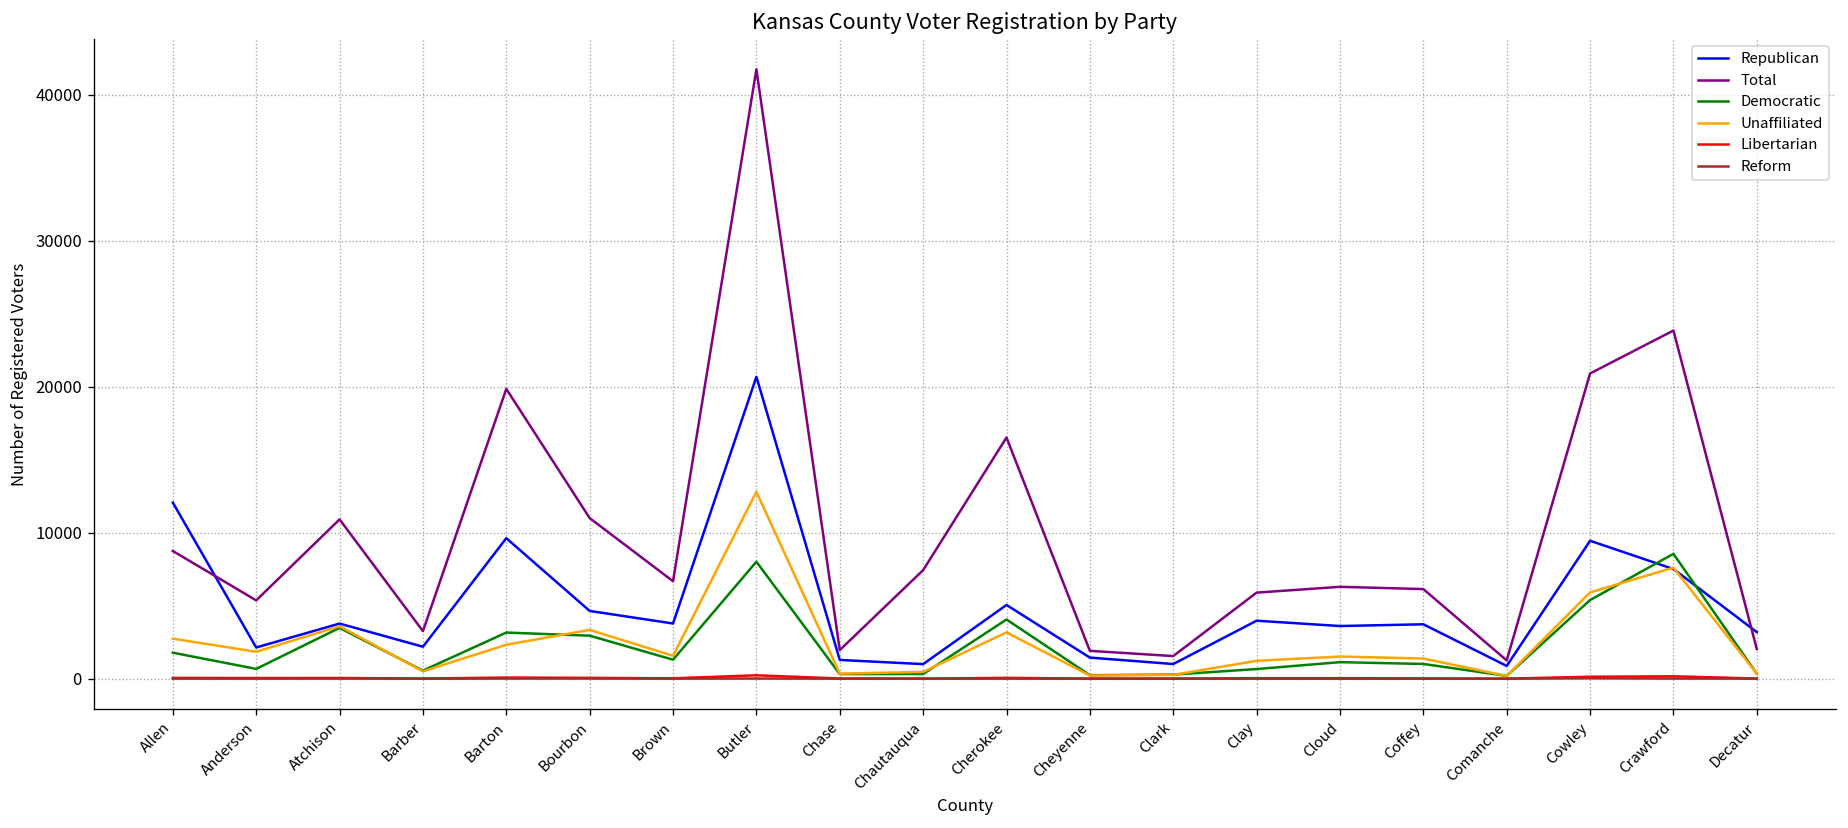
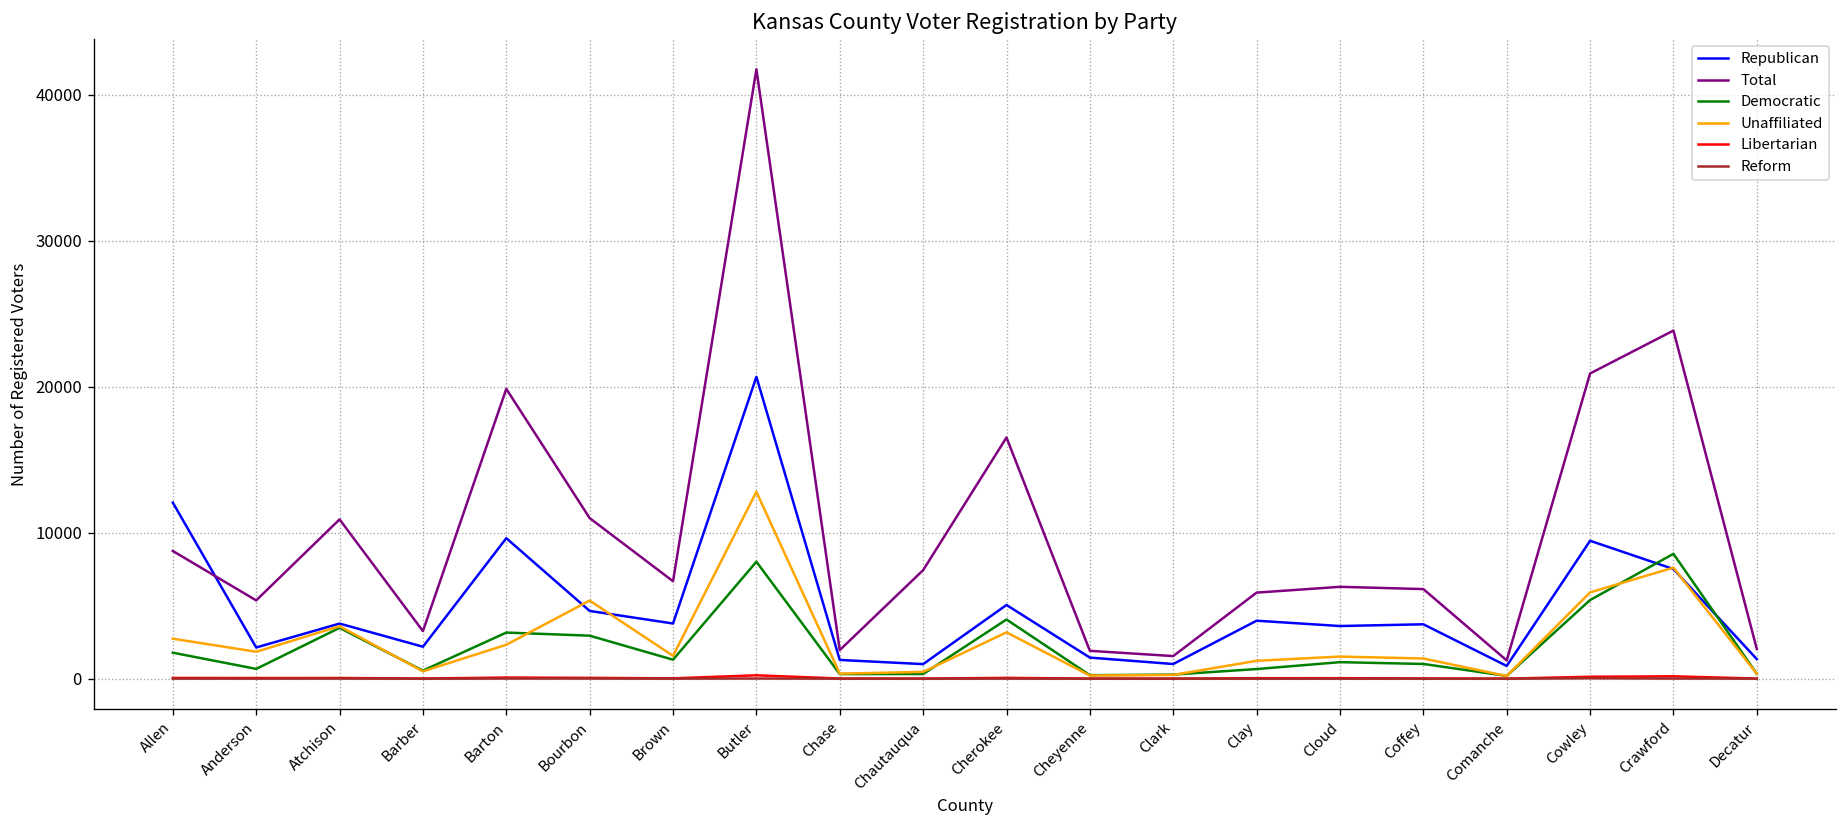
Unaffiliated, Bourbon: 3300 -> 5300
Republican, Decatur: 3200 -> 1300
